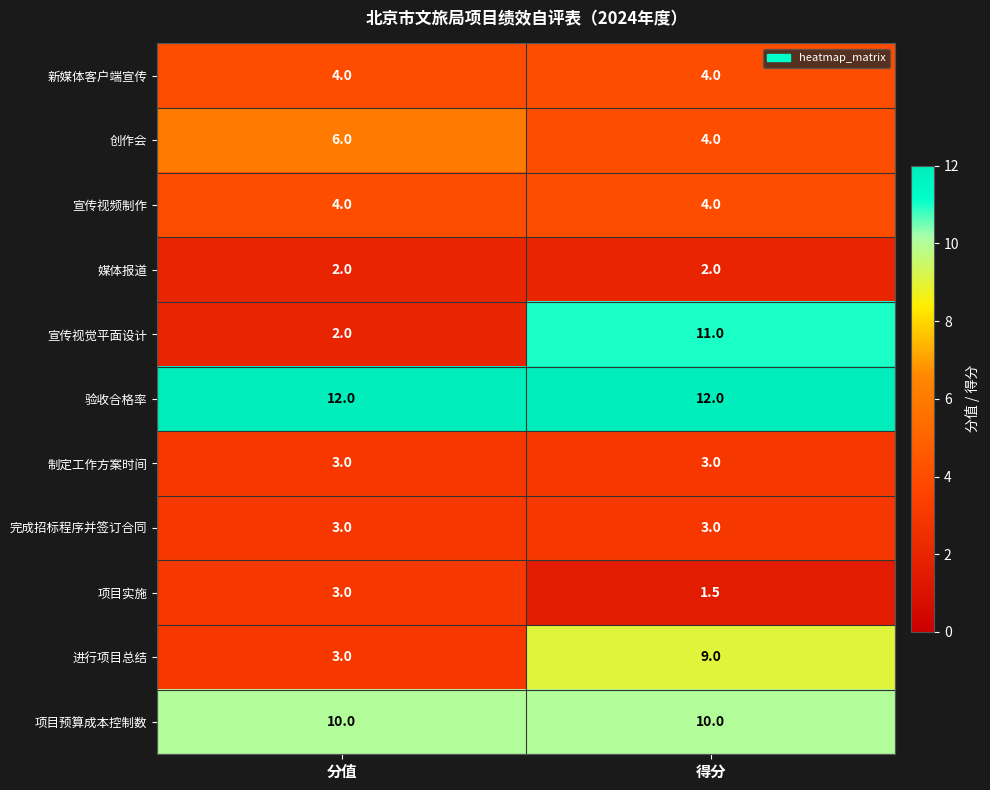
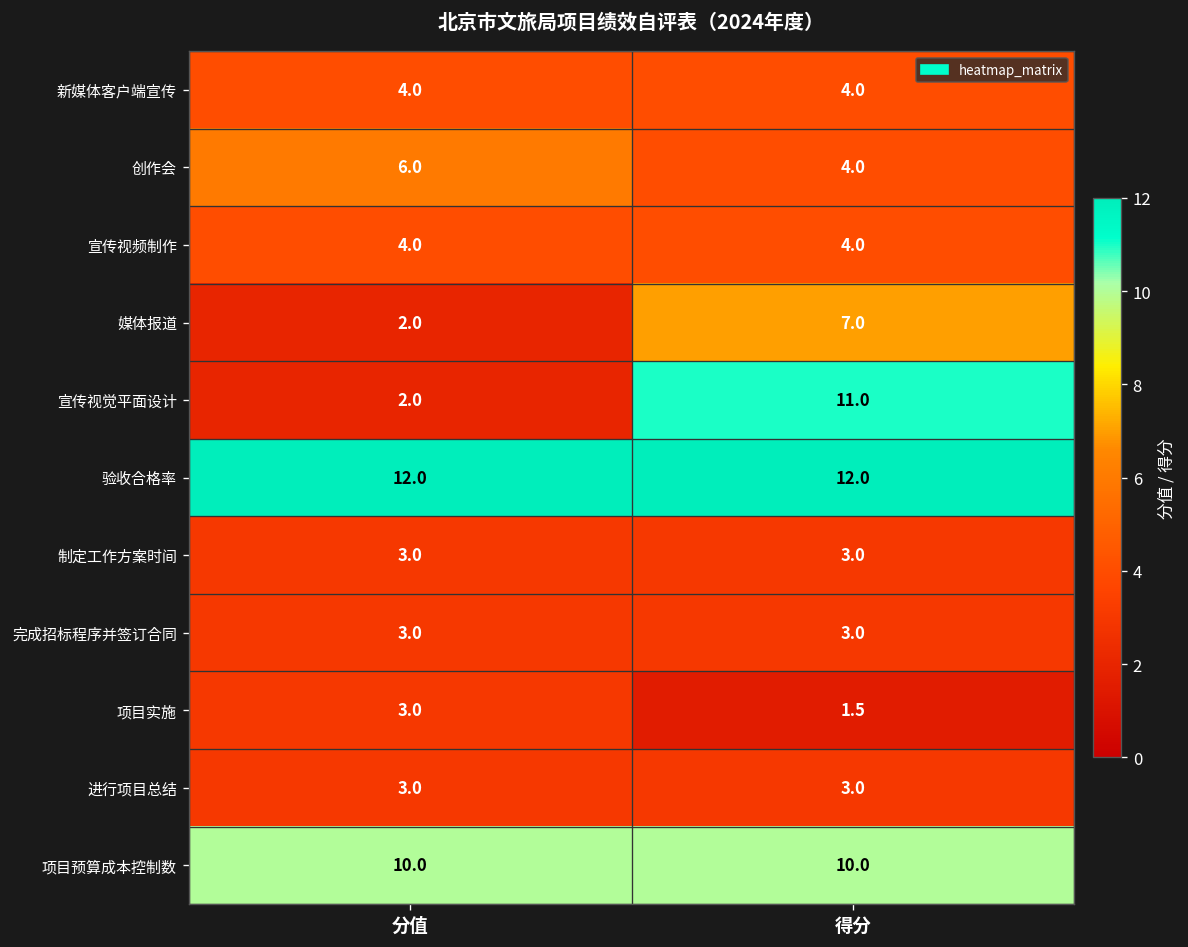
媒体报道, 得分: 2.0 -> 7.0
进行项目总结, 得分: 9.0 -> 3.0
